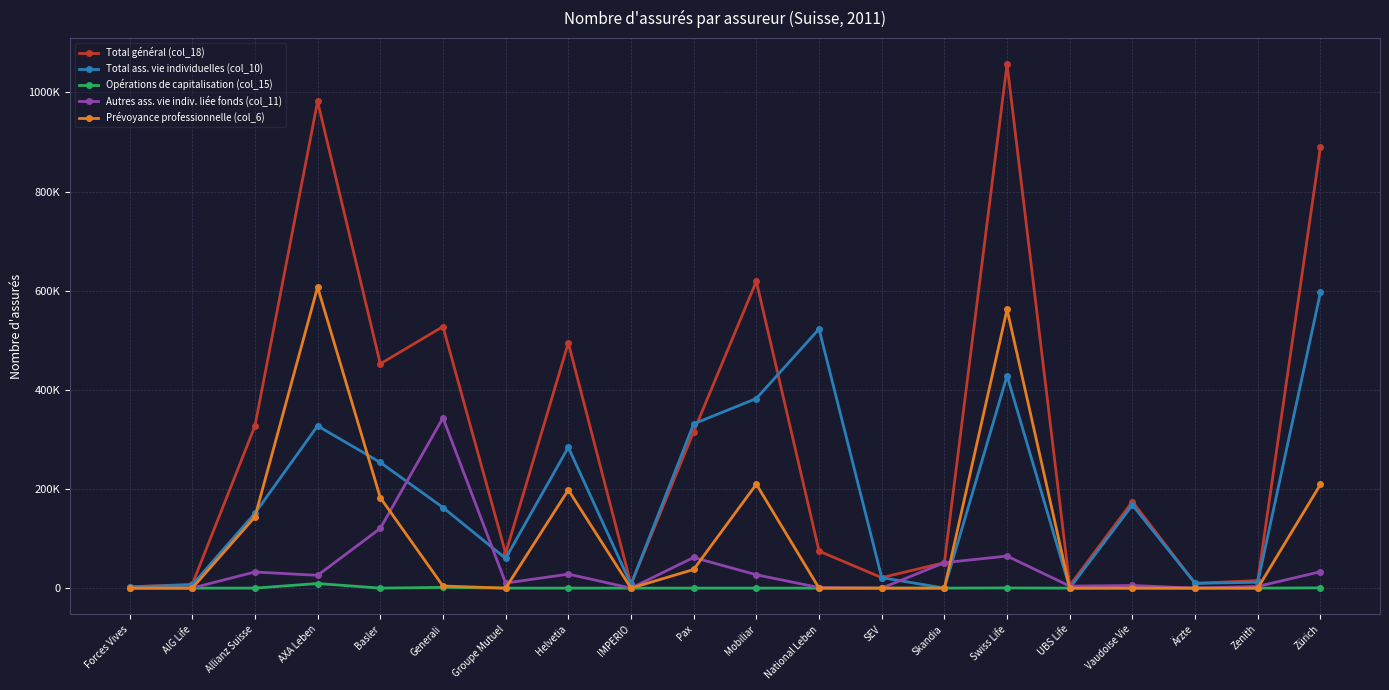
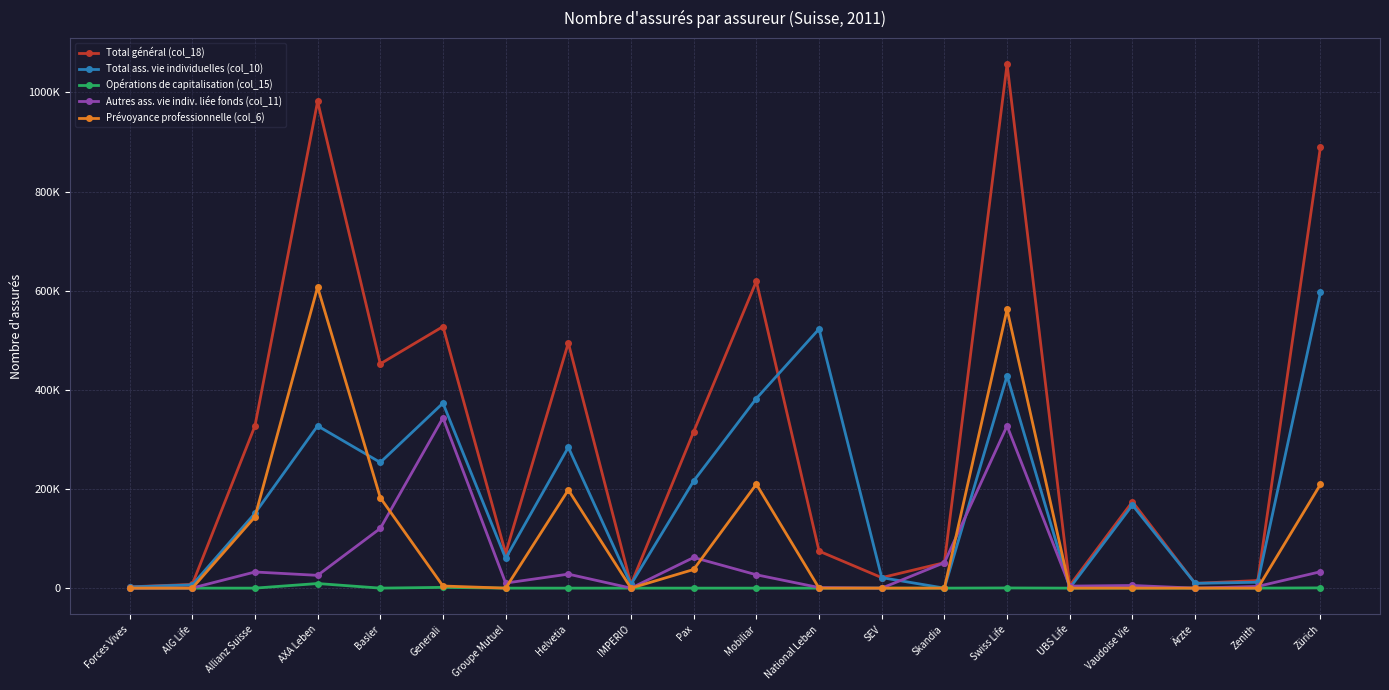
Total ass. vie individuelles (col_10), Generali: 160000 -> 370000
Total ass. vie individuelles (col_10), Pax: 330000 -> 220000
Autres ass. vie indiv. liée fonds (col_11), Swiss Life: 60000 -> 330000
